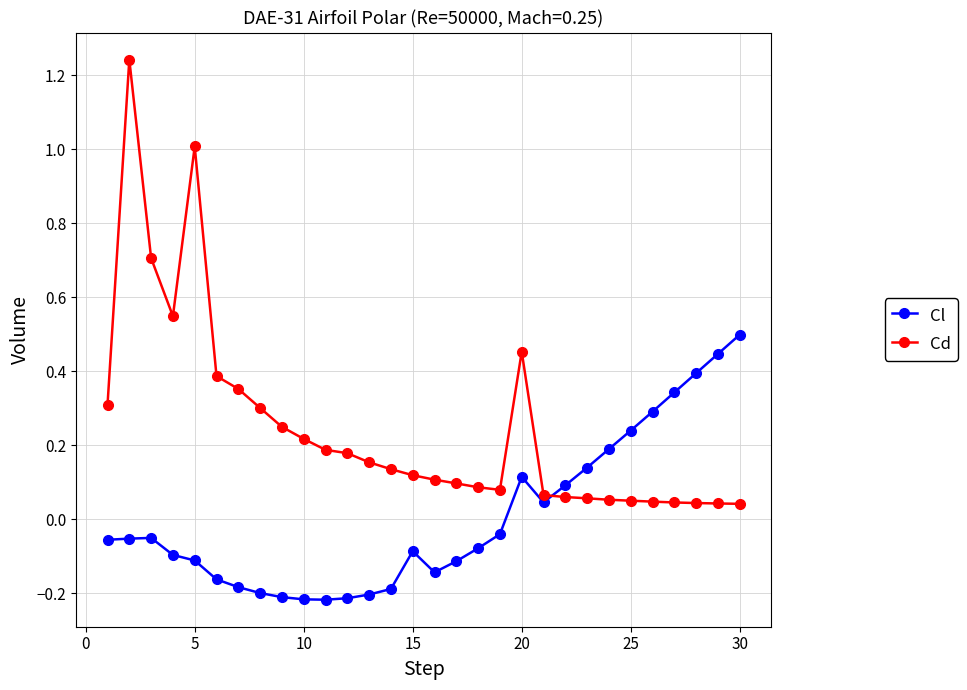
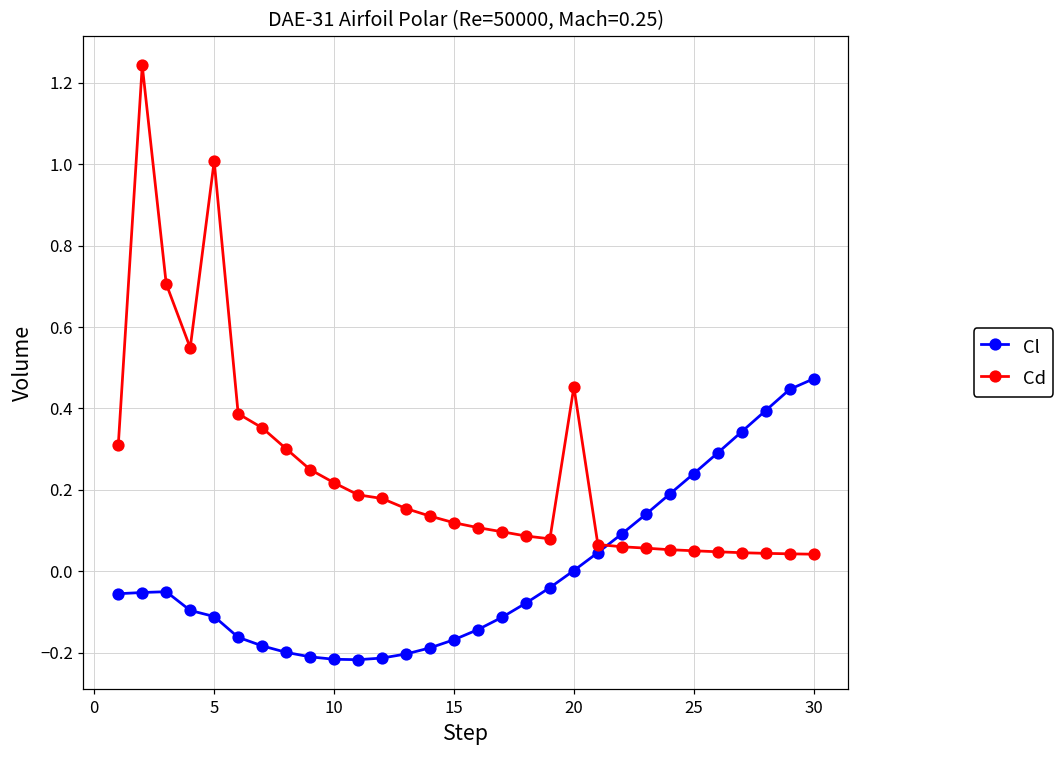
Cl, 15: -0.09 -> -0.17
Cl, 20: 0.12 -> 0.00
Cl, 30: 0.50 -> 0.47
